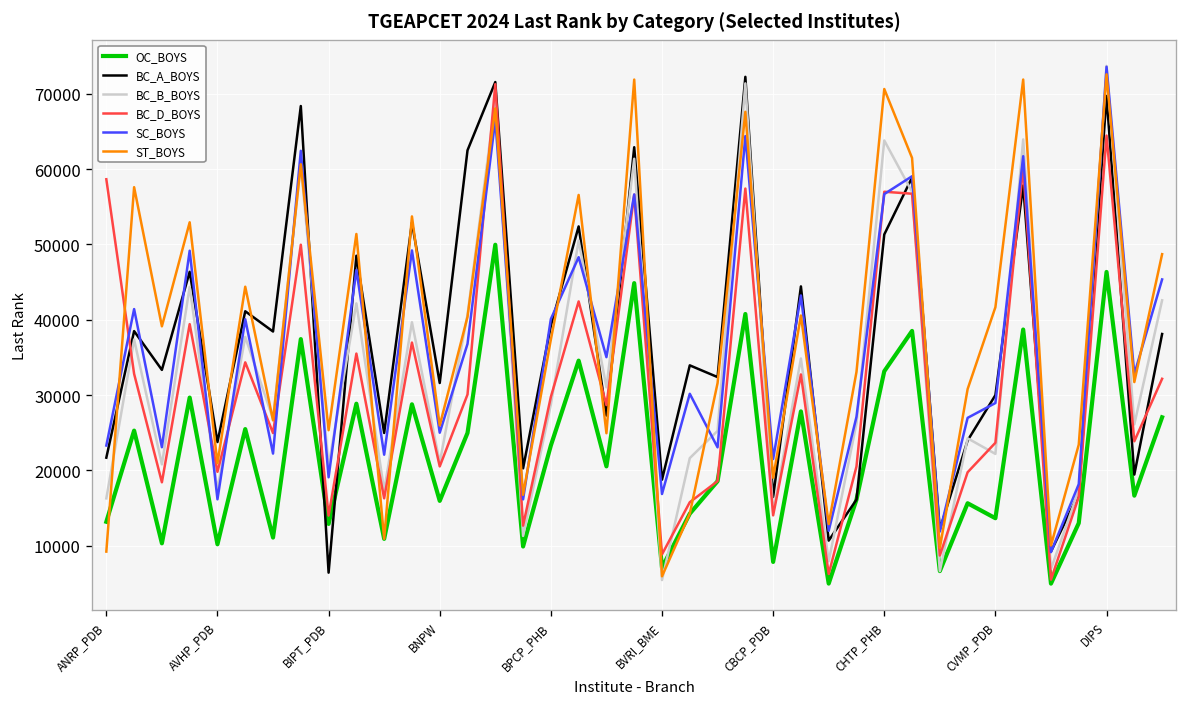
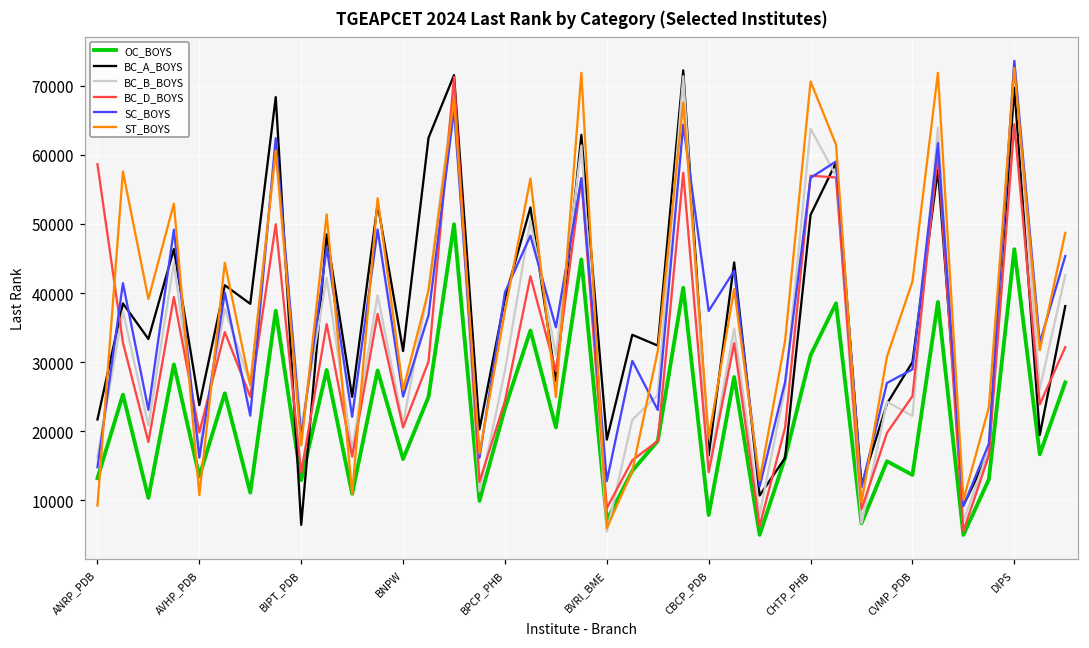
SC_BOYS, ANRP_PDB: 23000 -> 15000
OC_BOYS, AVHP_PDB: 10000 -> 13000
ST_BOYS, AVHP_PDB: 21000 -> 11000
ST_BOYS, BIPT_PDB: 25000 -> 18000
BC_D_BOYS, BPCP_PHB: 30000 -> 24000
SC_BOYS, BVRI_BME: 17000 -> 13000
SC_BOYS, CBCP_PDB: 21000 -> 37000
OC_BOYS, CHTP_PHB: 33000 -> 31000
BC_D_BOYS, CVMP_PDB: 24000 -> 25000
